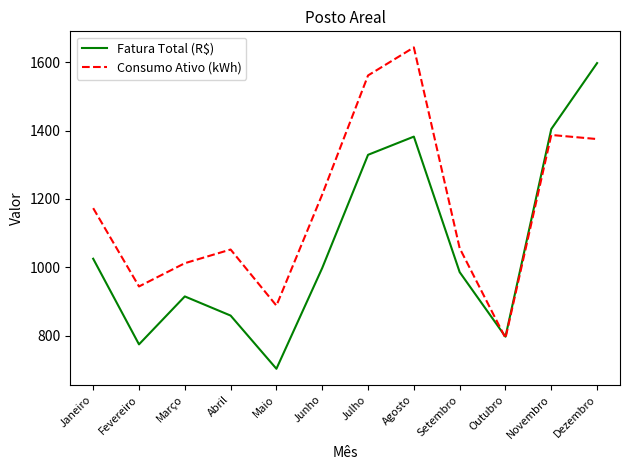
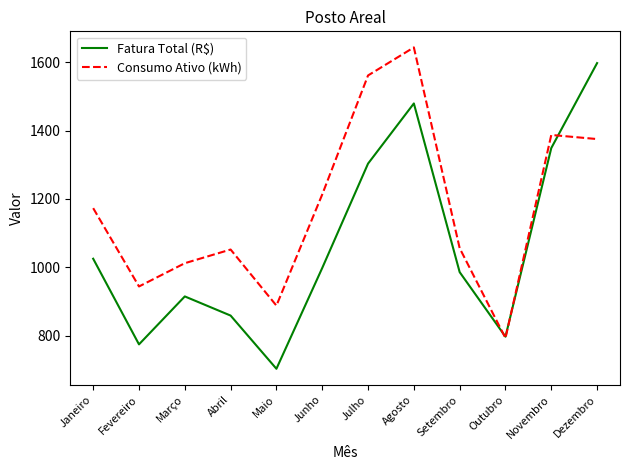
Fatura Total (R$), Julho: 1330 -> 1300
Fatura Total (R$), Agosto: 1380 -> 1480
Fatura Total (R$), Novembro: 1400 -> 1350
